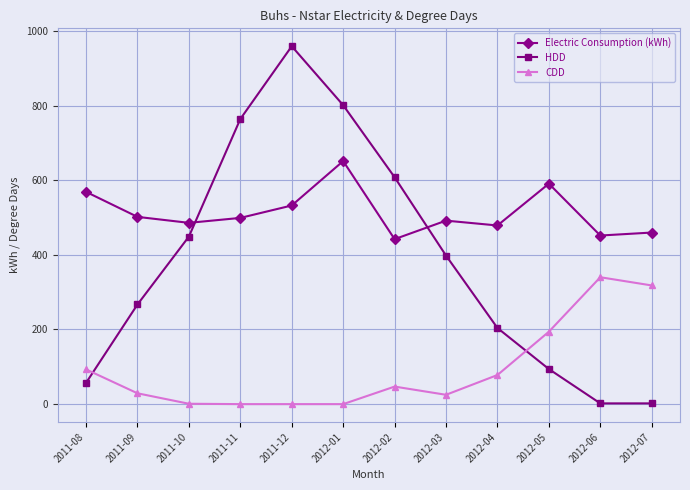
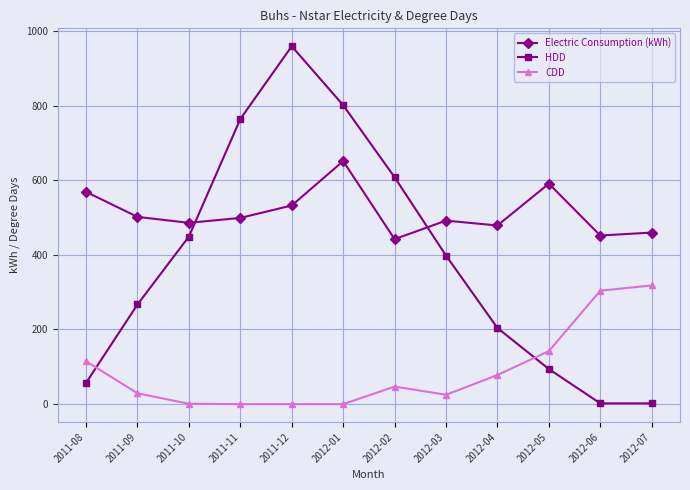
CDD, 2011-08: 90 -> 120
CDD, 2012-05: 190 -> 140
CDD, 2012-06: 340 -> 300
